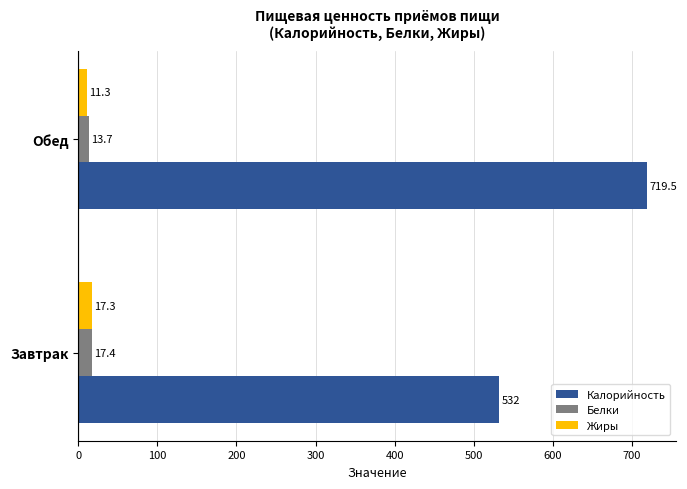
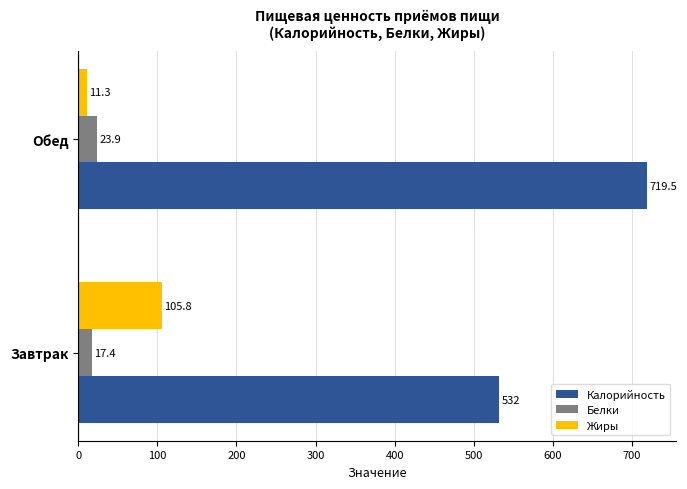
Белки, Обед: 13.7 -> 23.9
Жиры, Завтрак: 17.3 -> 105.8
